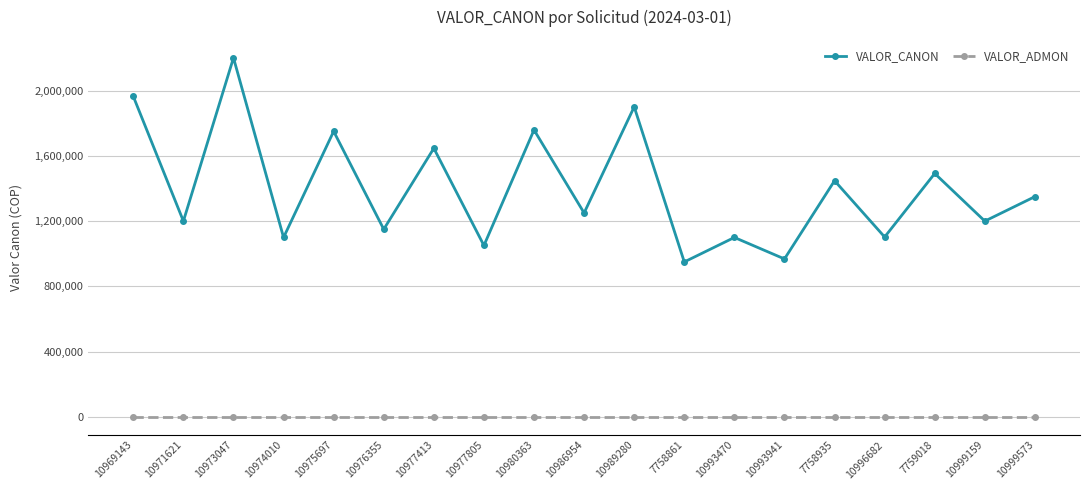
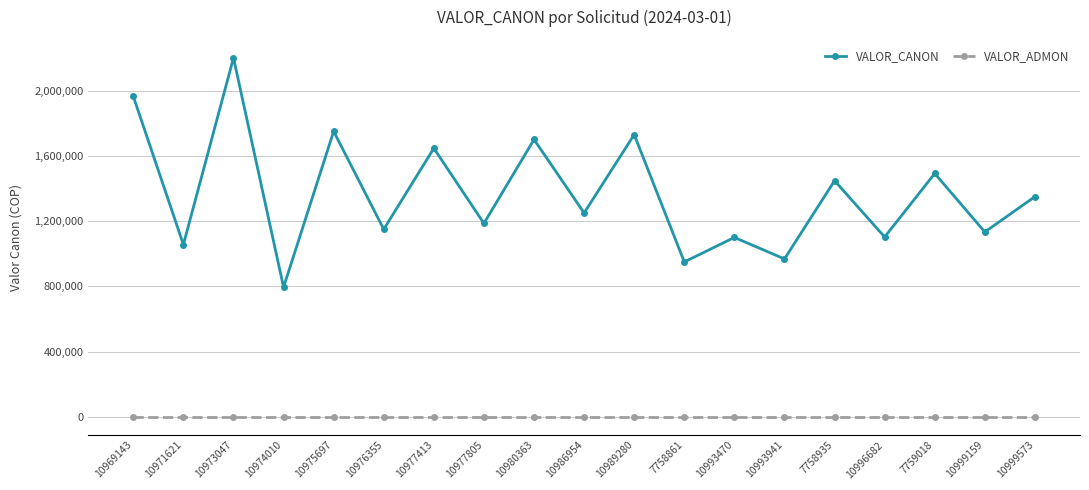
VALOR_CANON, 10971621: 1,200,000 -> 1,060,000
VALOR_CANON, 10974010: 1,100,000 -> 800,000
VALOR_CANON, 10977805: 1,050,000 -> 1,190,000
VALOR_CANON, 10980363: 1,760,000 -> 1,700,000
VALOR_CANON, 10989280: 1,900,000 -> 1,730,000
VALOR_CANON, 10999159: 1,200,000 -> 1,130,000
